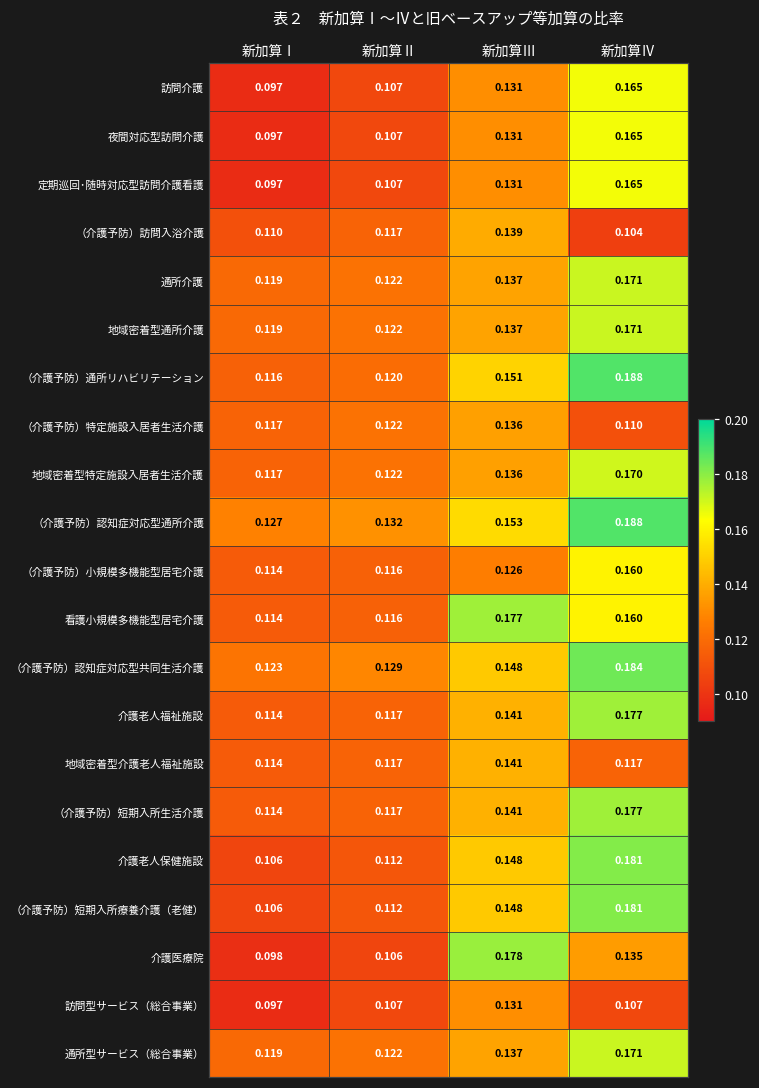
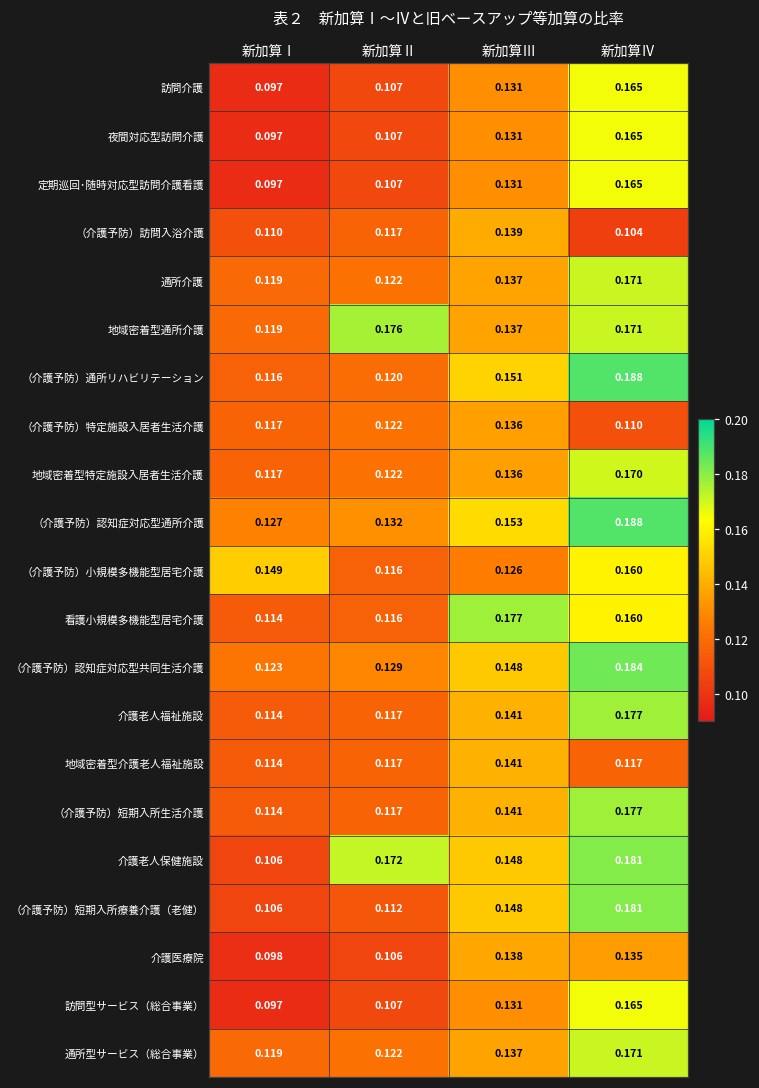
地域密着型通所介護, 新加算Ⅱ: 0.122 -> 0.176
（介護予防）小規模多機能型居宅介護, 新加算Ⅰ: 0.114 -> 0.149
介護老人保健施設, 新加算Ⅱ: 0.112 -> 0.172
介護医療院, 新加算Ⅲ: 0.178 -> 0.138
訪問型サービス（総合事業）, 新加算Ⅳ: 0.107 -> 0.165
